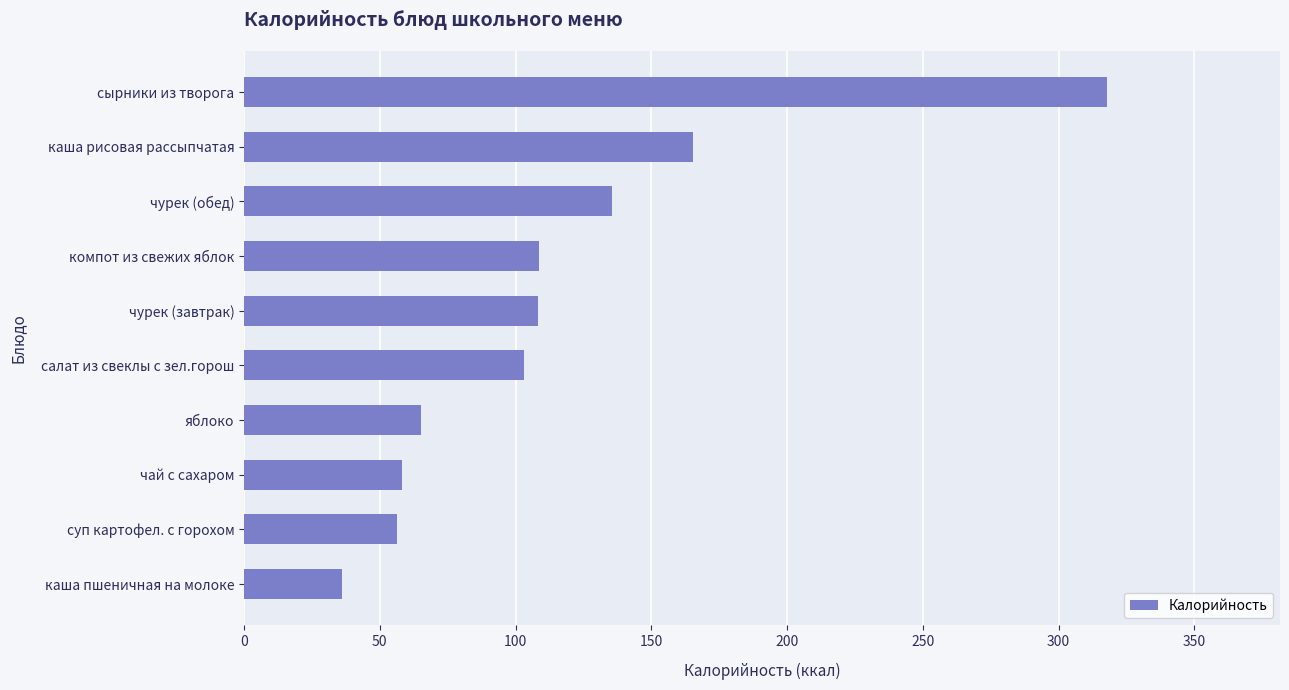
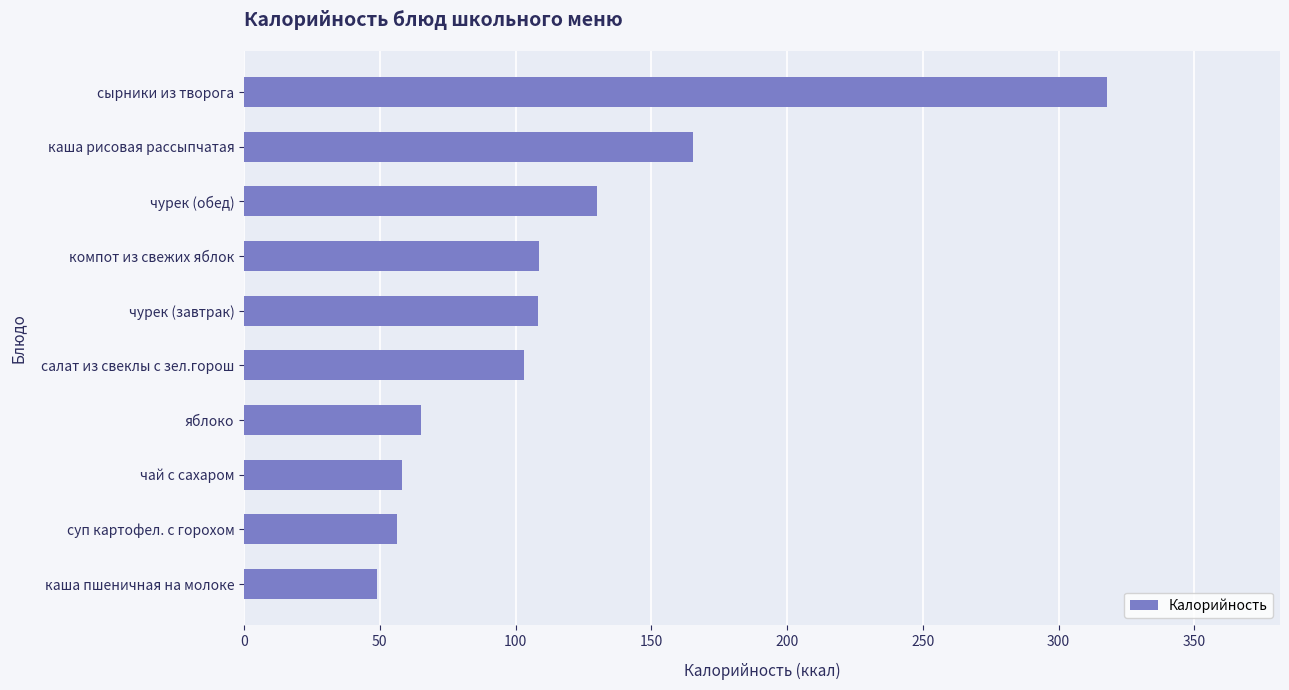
чурек (обед): 135 -> 130
каша пшеничная на молоке: 36 -> 49
